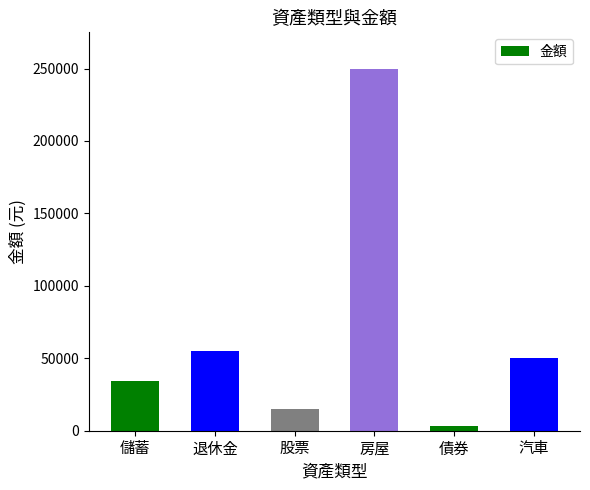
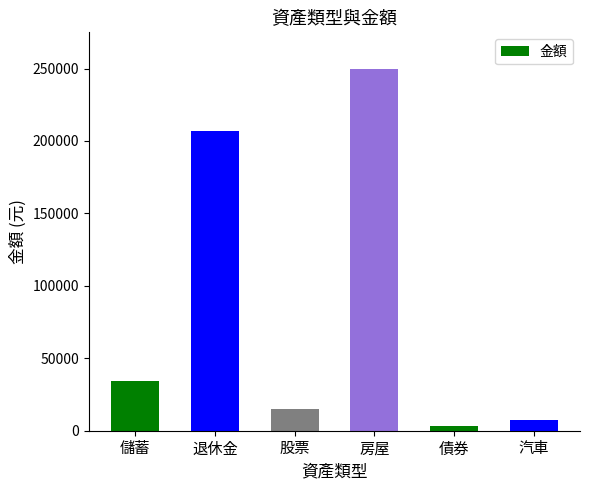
退休金: 55000 -> 207000
汽車: 50000 -> 8000
